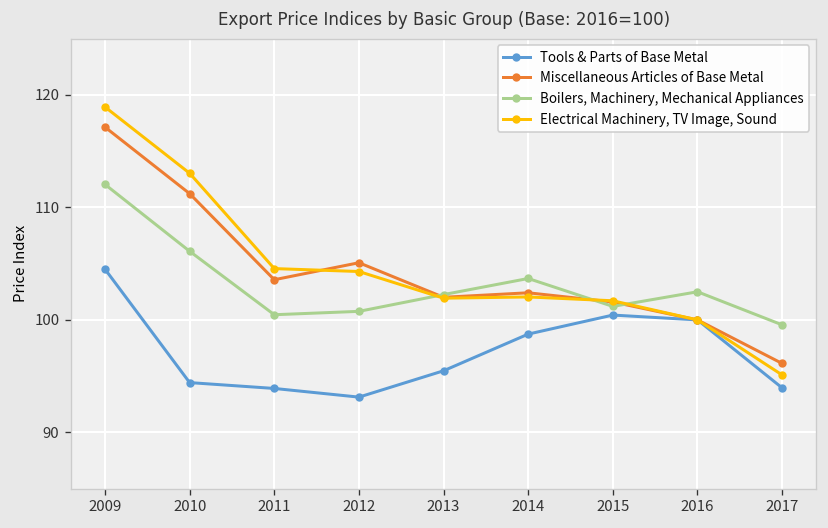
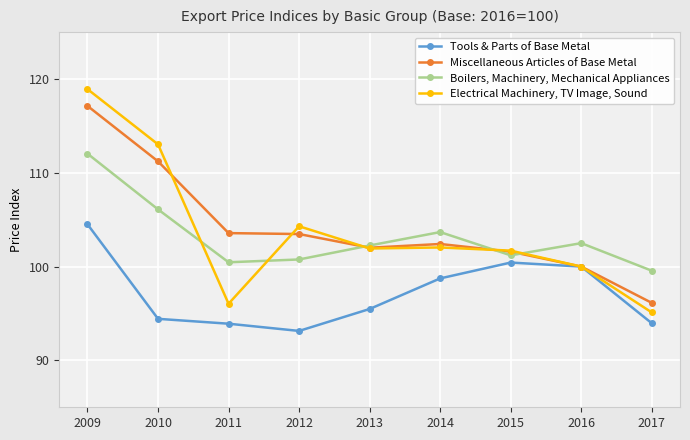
Electrical Machinery, TV Image, Sound, 2011: 105 -> 96
Miscellaneous Articles of Base Metal, 2012: 105 -> 103
